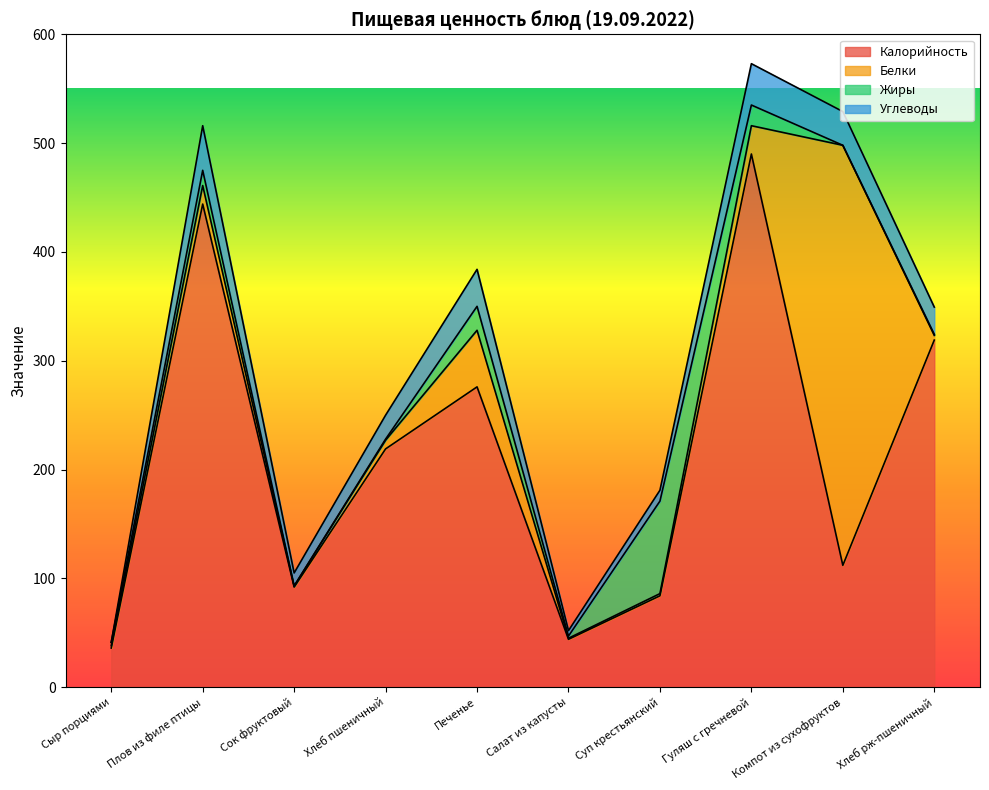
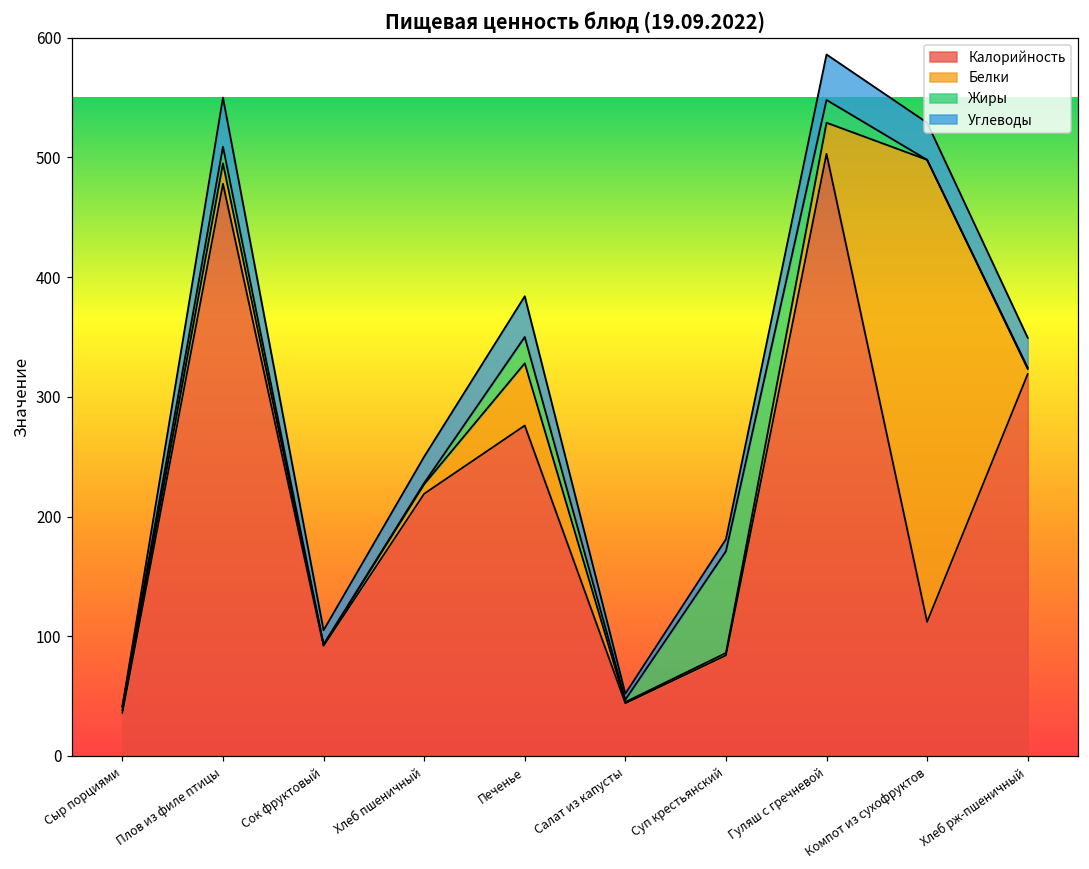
Калорийность, Плов из филе птицы: 444 -> 478
Калорийность, Гуляш с гречневой: 490 -> 503
